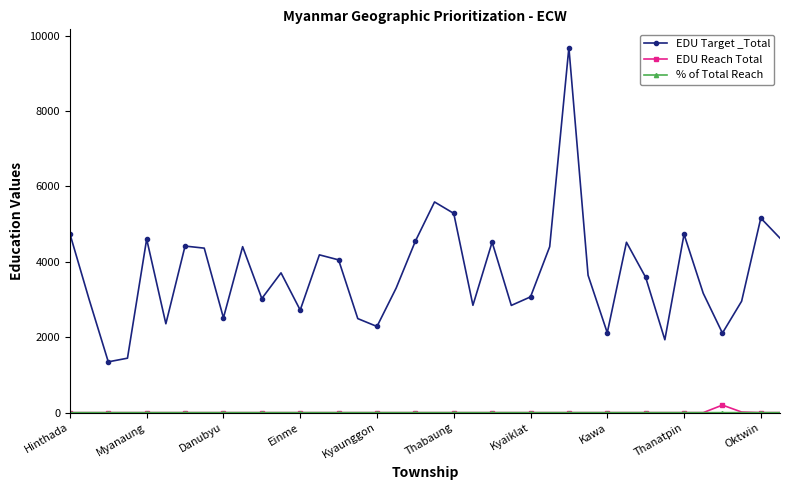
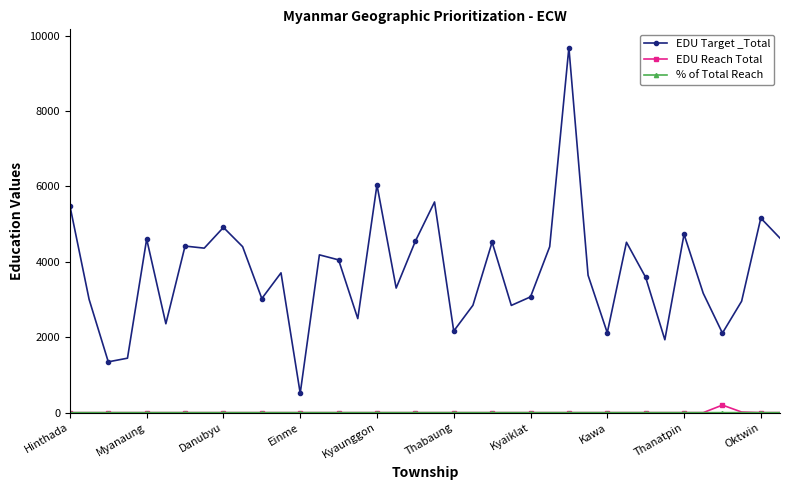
EDU Target _Total, Hinthada: 4700 -> 5500
EDU Target _Total, Danubyu: 2500 -> 4900
EDU Target _Total, Einme: 2700 -> 500
EDU Target _Total, Kyaunggon: 2300 -> 6000
EDU Target _Total, Thabaung: 5300 -> 2200
